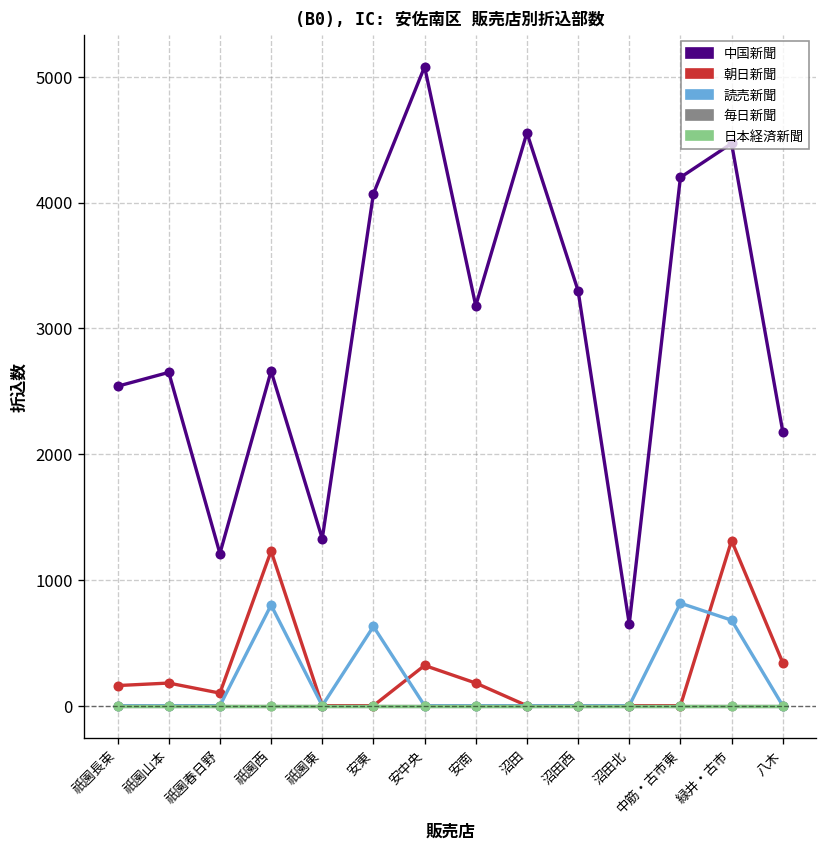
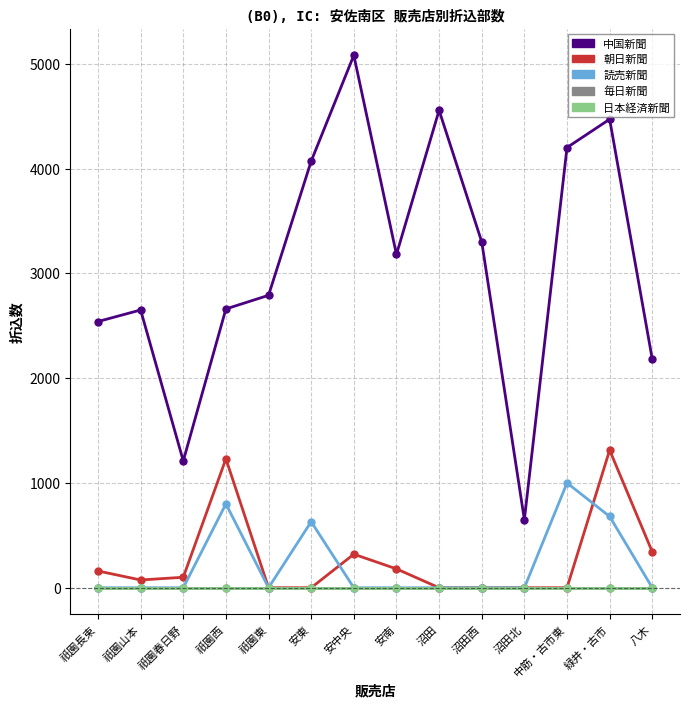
朝日新聞, 祇園山本: 180 -> 70
中国新聞, 祇園東: 1330 -> 2790
読売新聞, 中筋・古市東: 820 -> 1000
